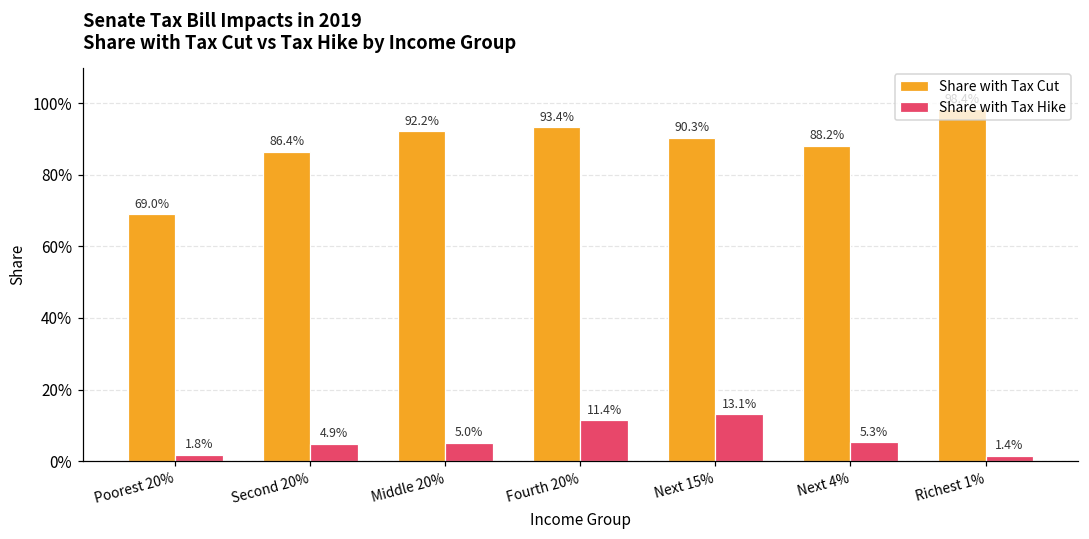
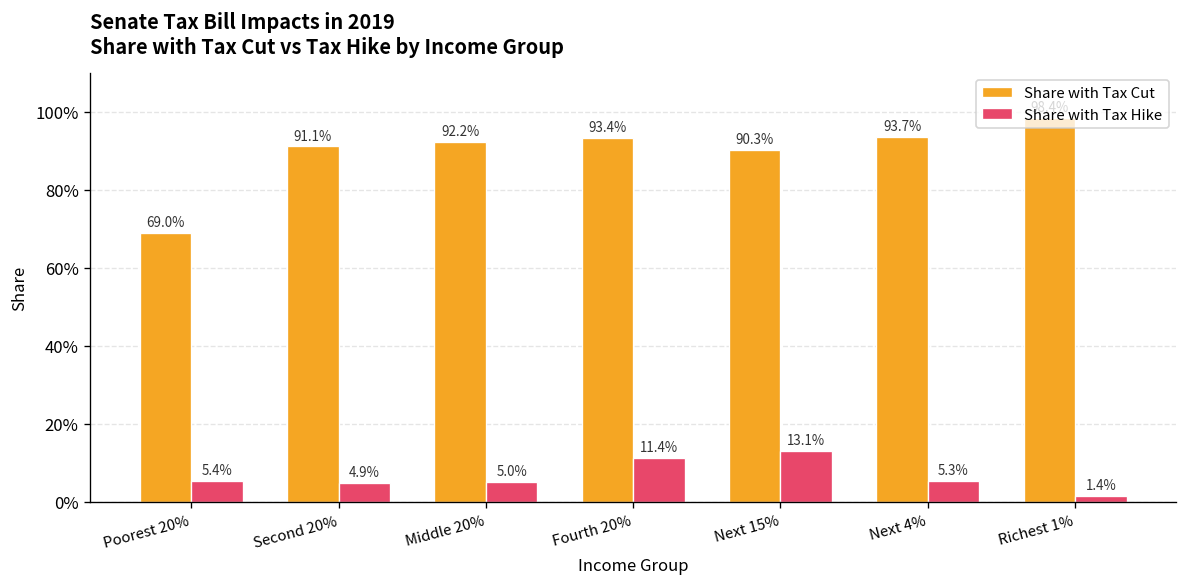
Share with Tax Hike, Poorest 20%: 1.8% -> 5.4%
Share with Tax Cut, Second 20%: 86.4% -> 91.1%
Share with Tax Cut, Next 4%: 88.2% -> 93.7%
